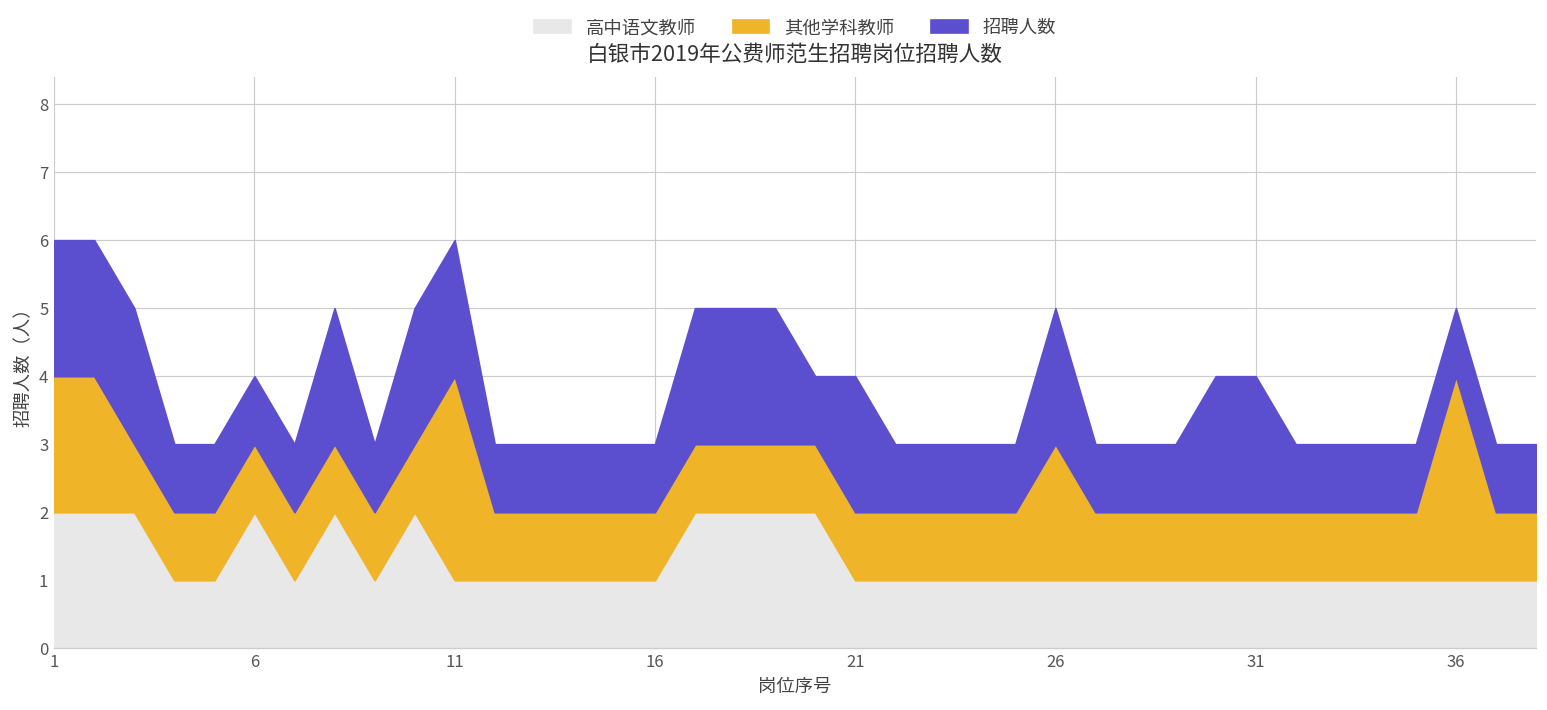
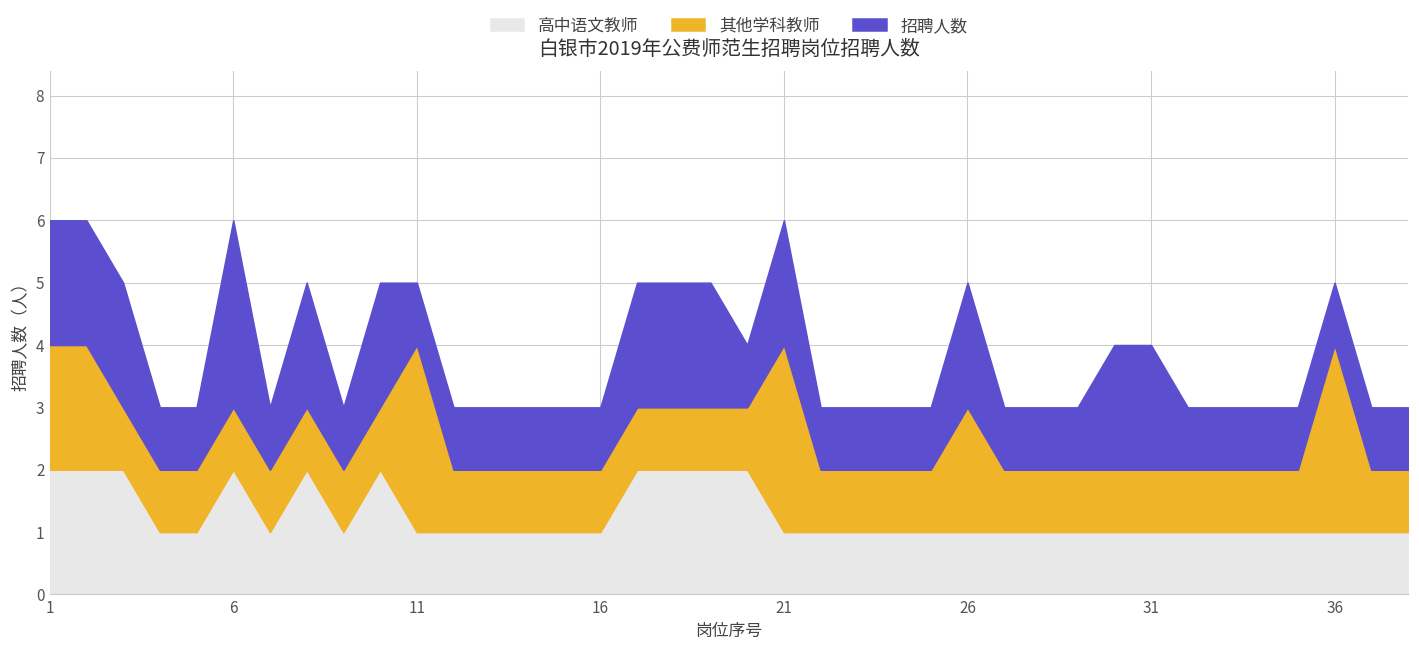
招聘人数, 6: 1 -> 3
招聘人数, 11: 2 -> 1
其他学科教师, 21: 1 -> 3
